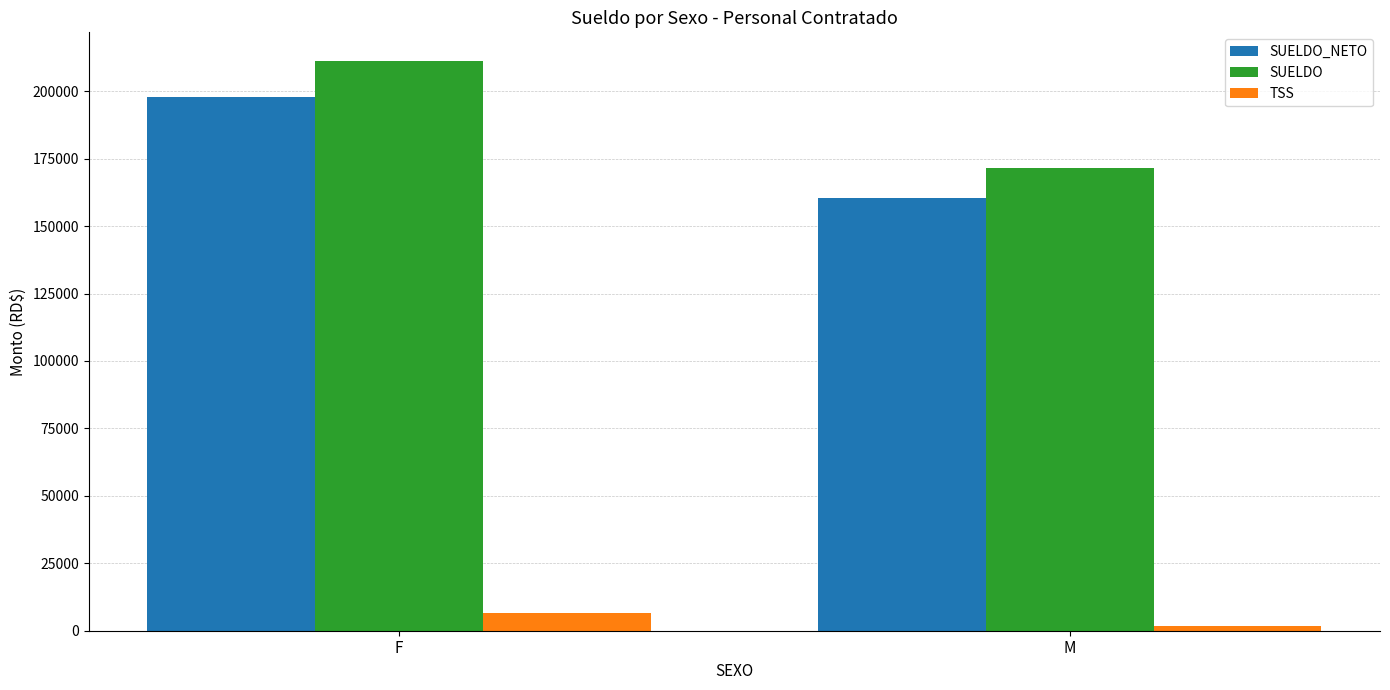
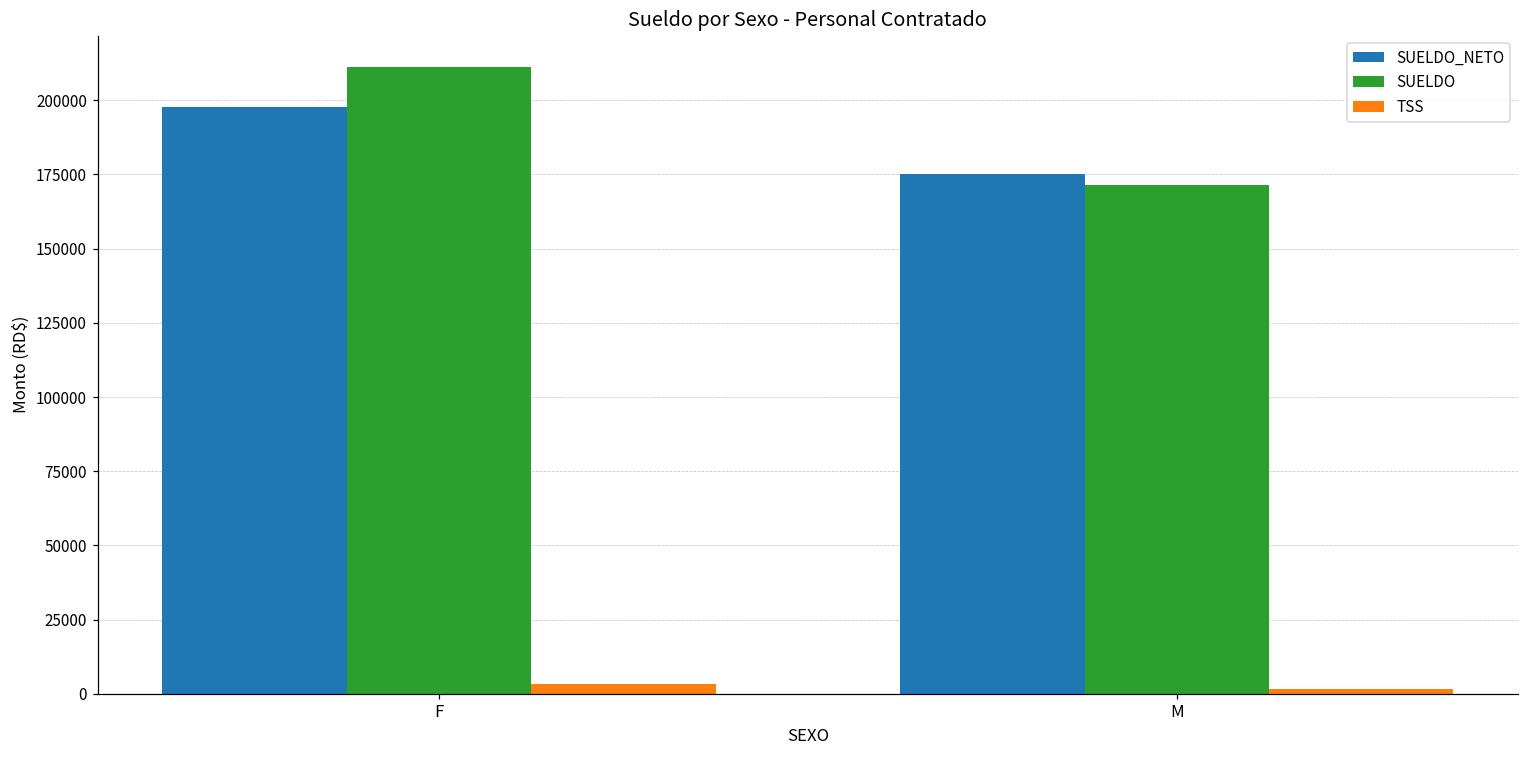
TSS, F: 6000 -> 3000
SUELDO_NETO, M: 160000 -> 175000
